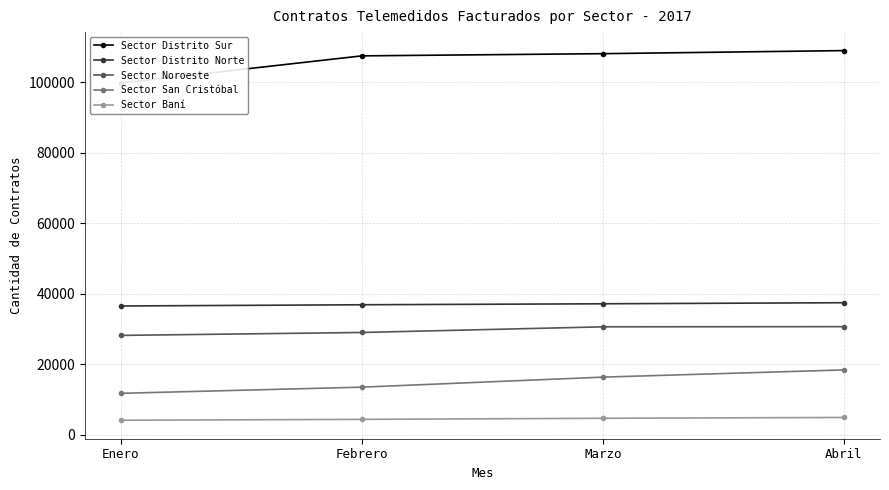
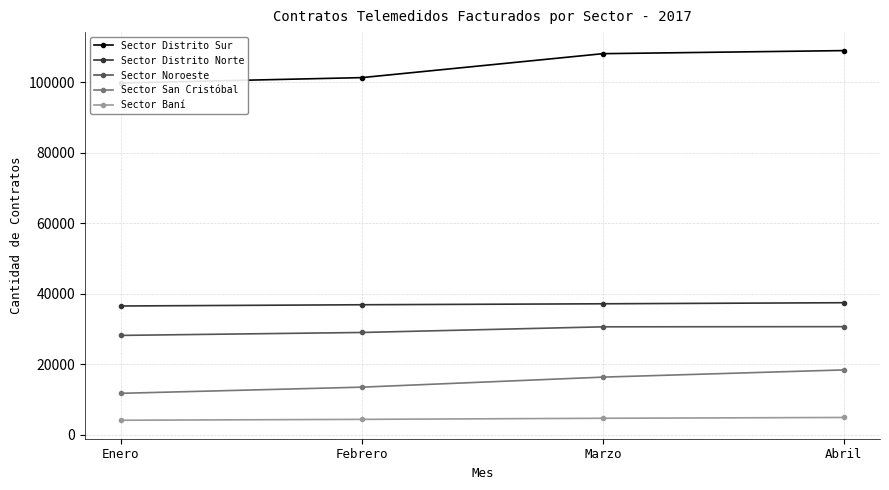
Sector Distrito Sur, Febrero: 108000 -> 101000
